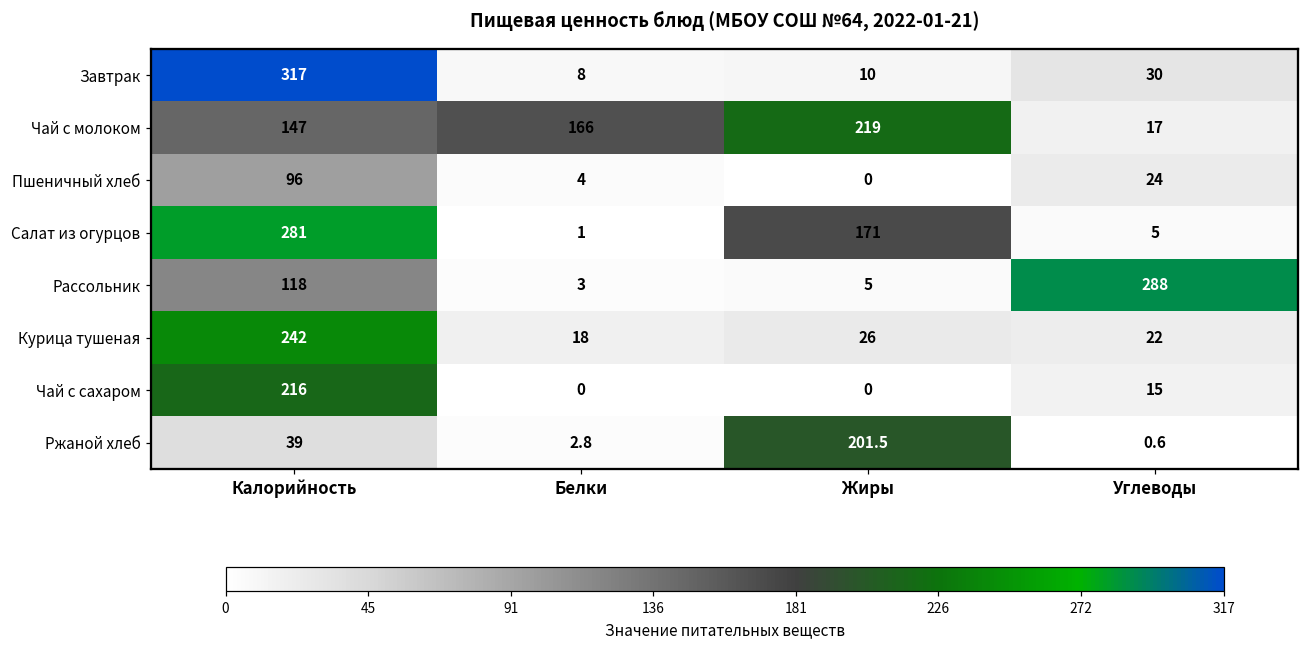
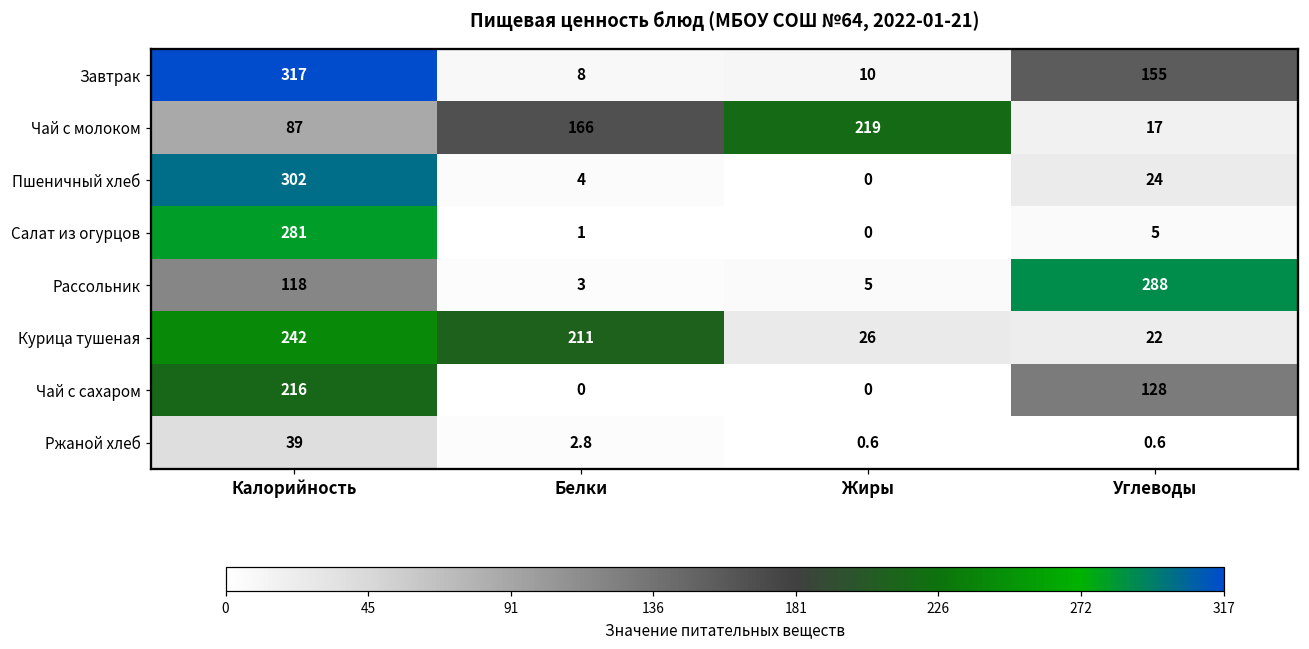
Завтрак, Углеводы: 30 -> 155
Чай с молоком, Калорийность: 147 -> 87
Пшеничный хлеб, Калорийность: 96 -> 302
Салат из огурцов, Жиры: 171 -> 0
Курица тушеная, Белки: 18 -> 211
Чай с сахаром, Углеводы: 15 -> 128
Ржаной хлеб, Жиры: 201.5 -> 0.6
